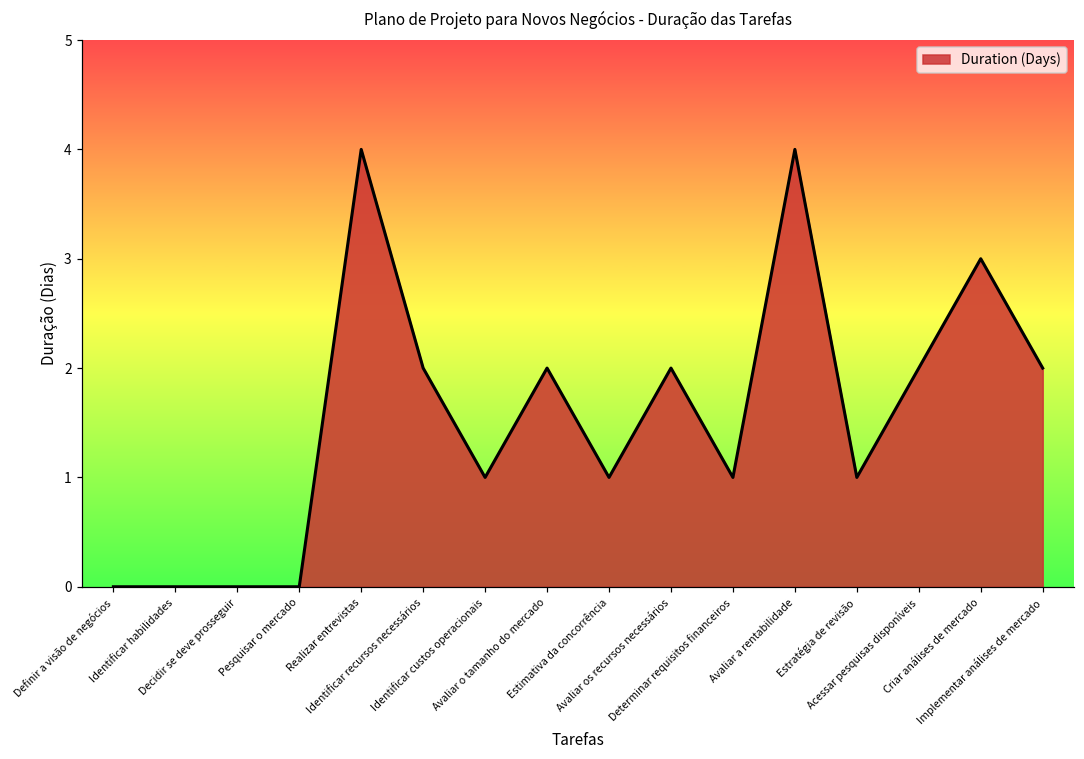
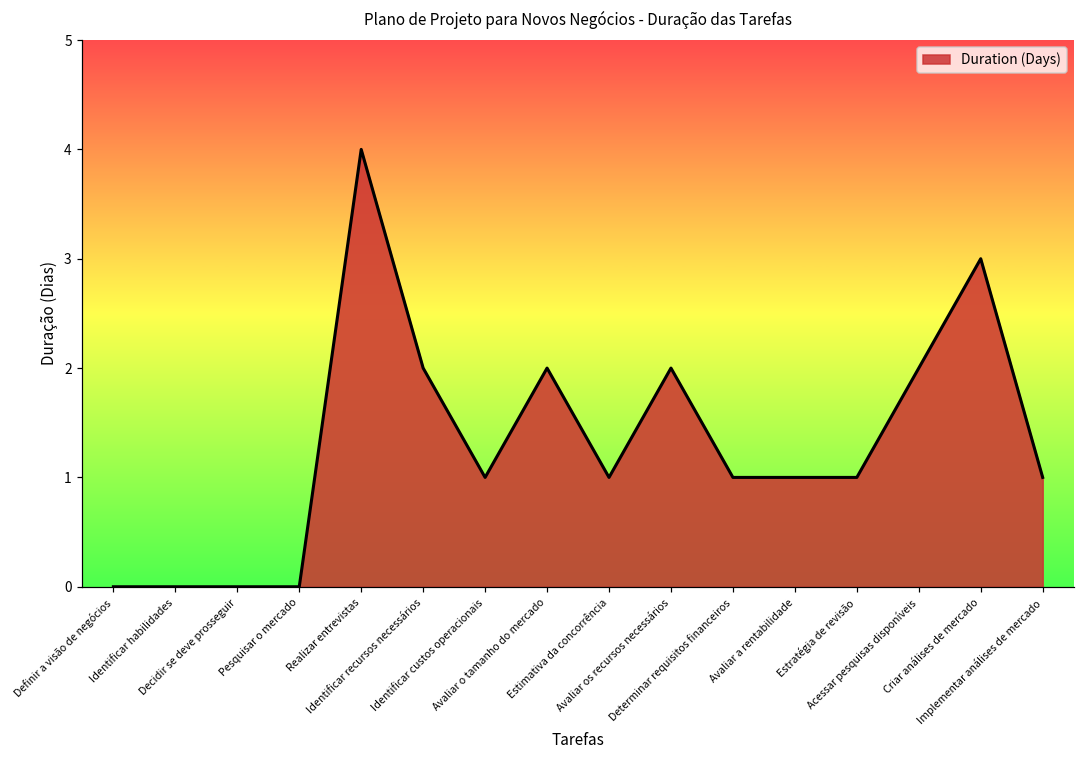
Avaliar a rentabilidade: 4 -> 1
Implementar análises de mercado: 2 -> 1
